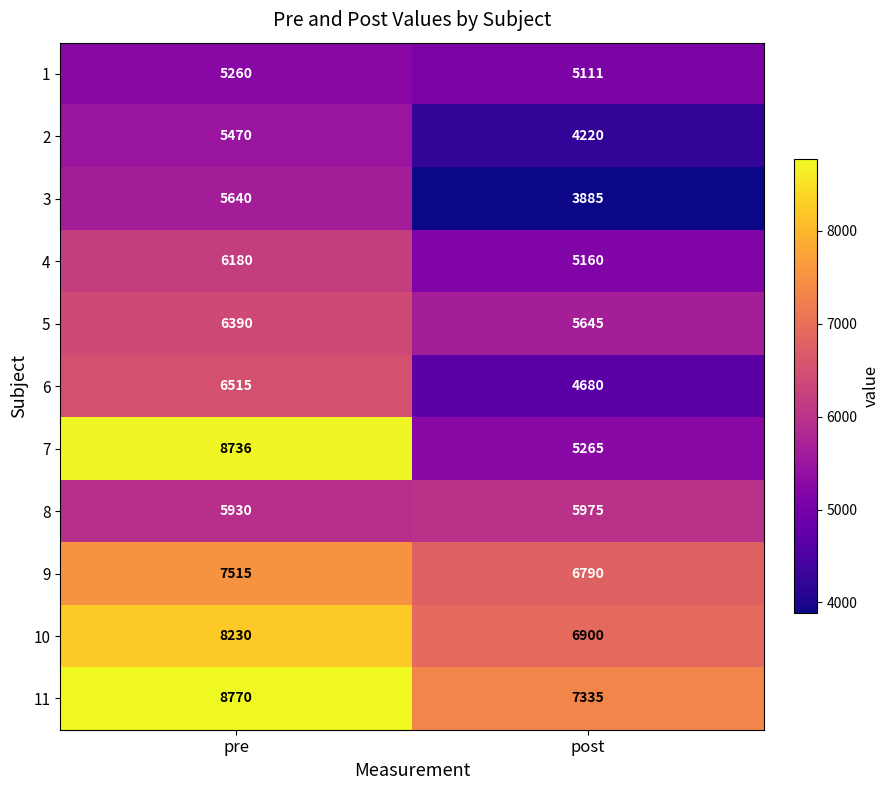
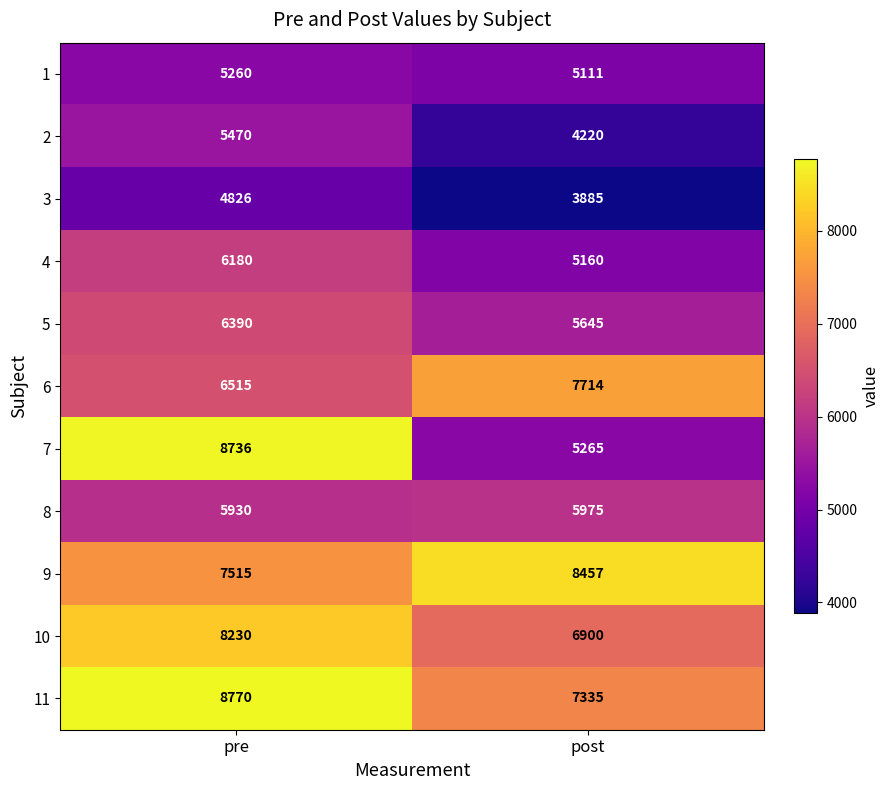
3, pre: 5640 -> 4826
6, post: 4680 -> 7714
9, post: 6790 -> 8457
